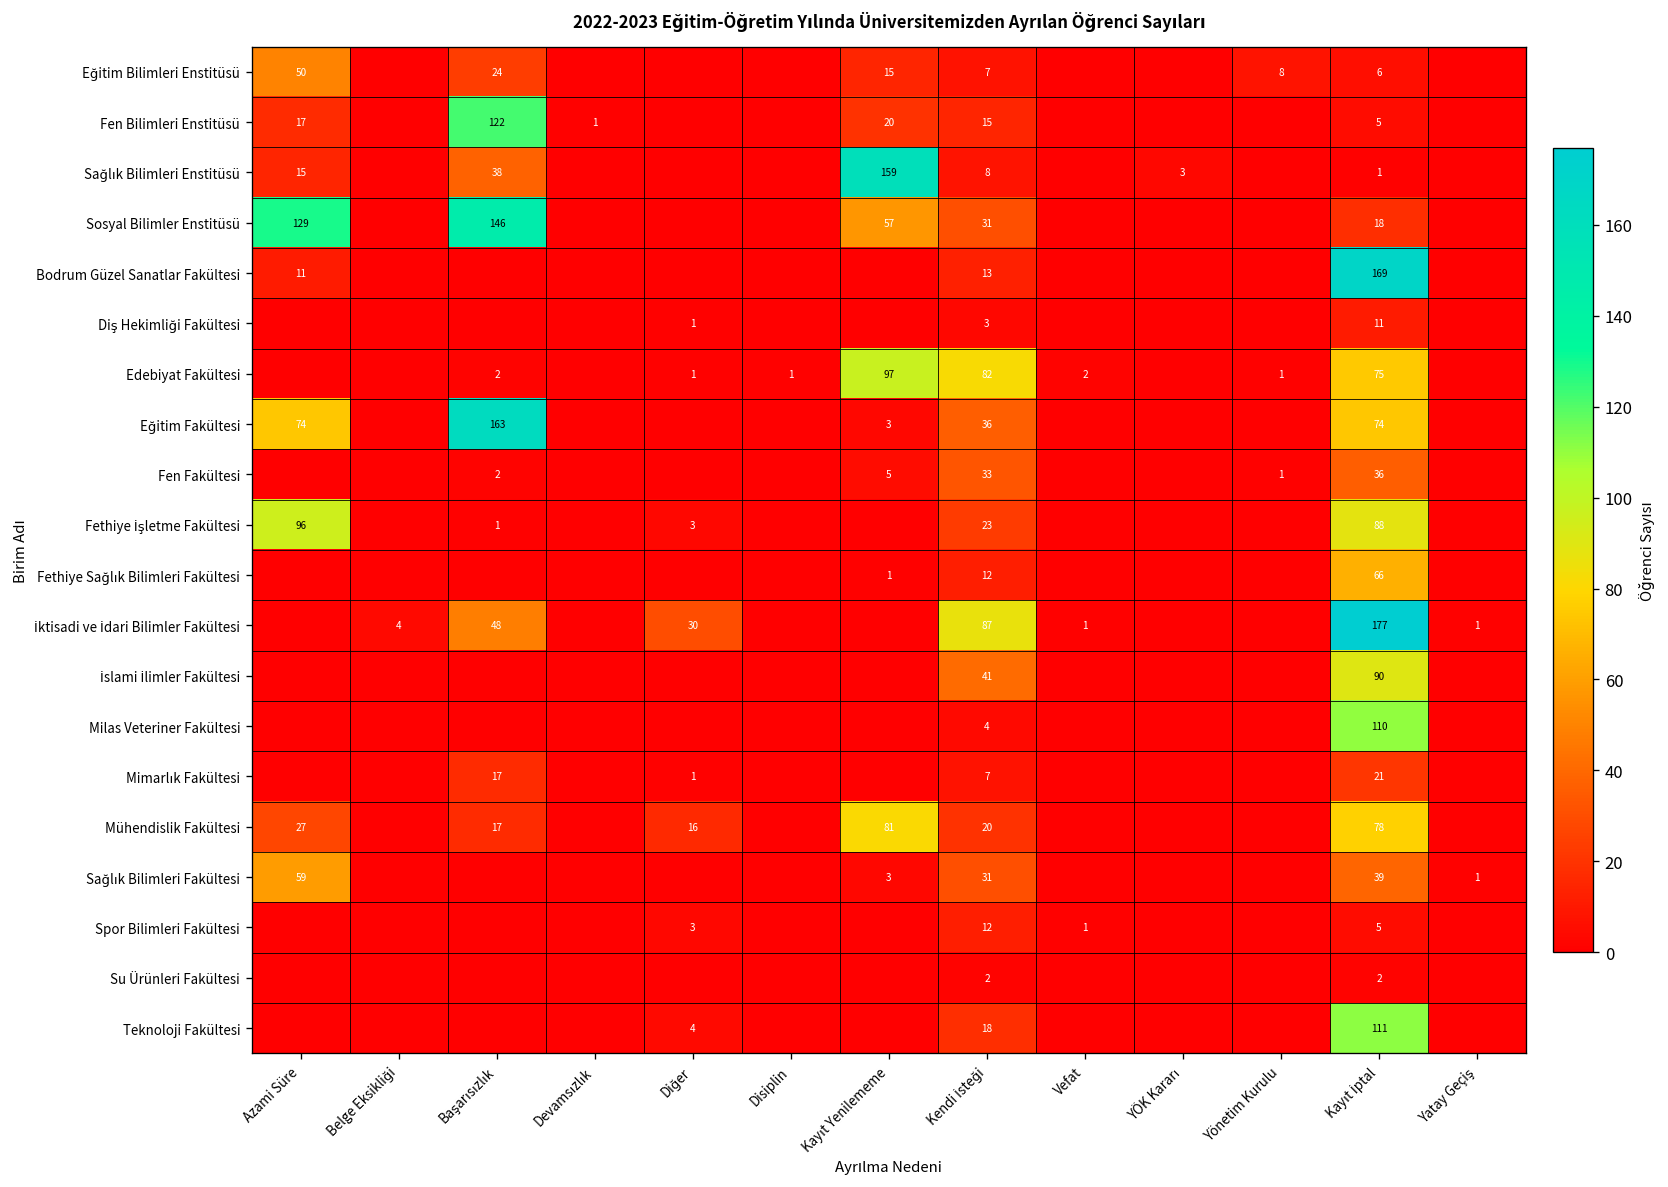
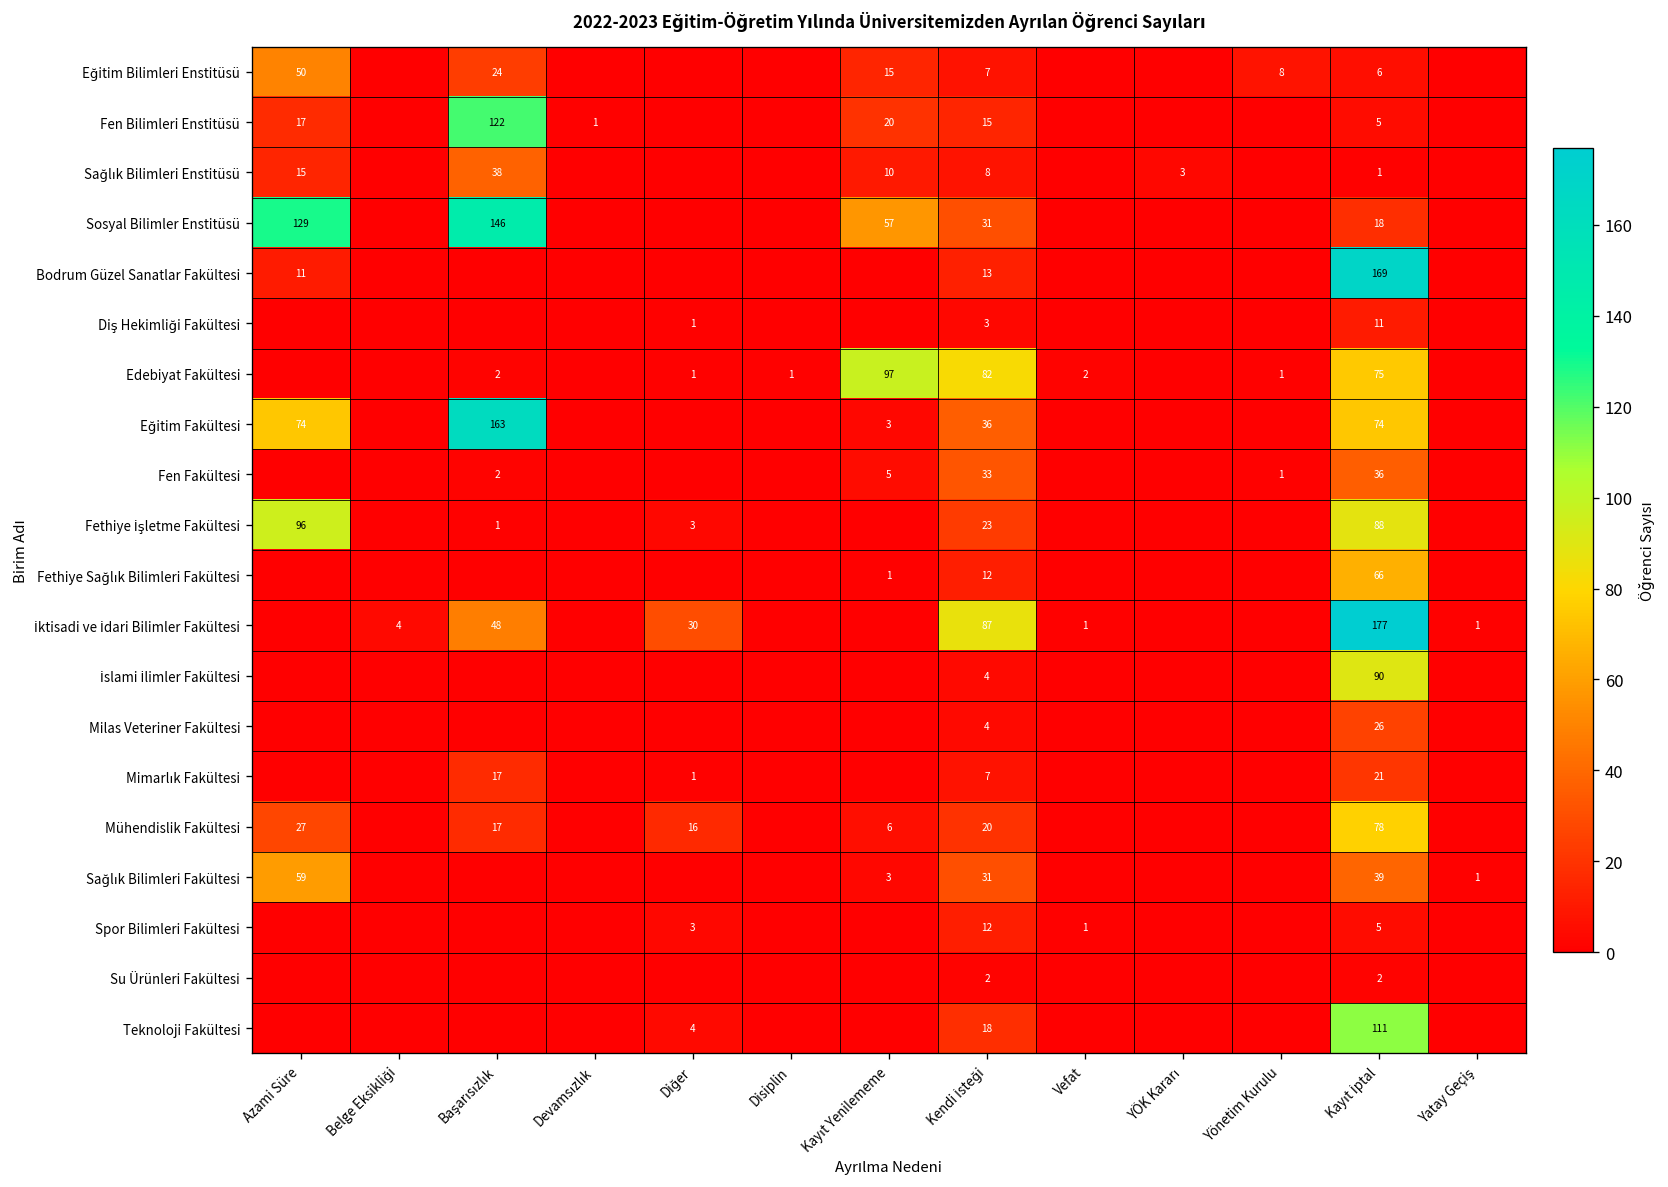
Sağlık Bilimleri Enstitüsü, Kayıt Yenilememe: 159 -> 10
İslami İlimler Fakültesi, Kendi İsteği: 41 -> 4
Milas Veteriner Fakültesi, Kayıt İptal: 110 -> 26
Mühendislik Fakültesi, Kayıt Yenilememe: 81 -> 6
